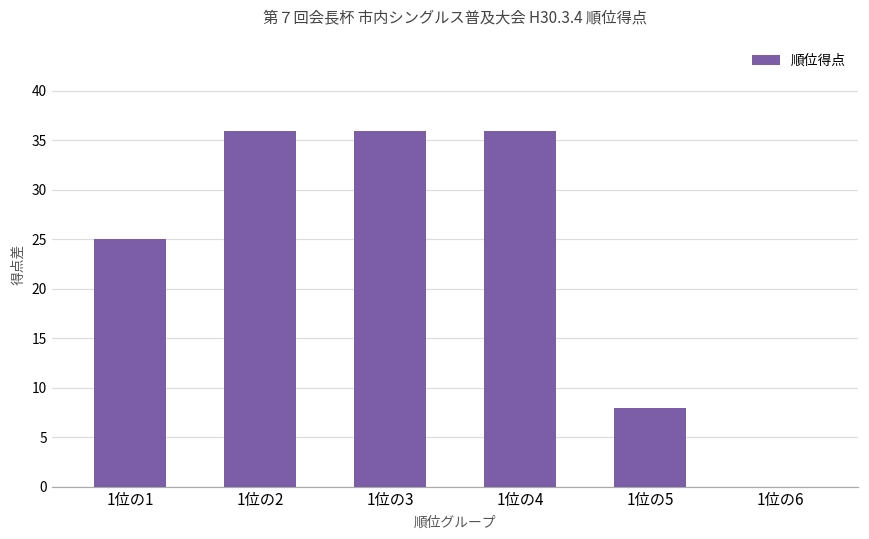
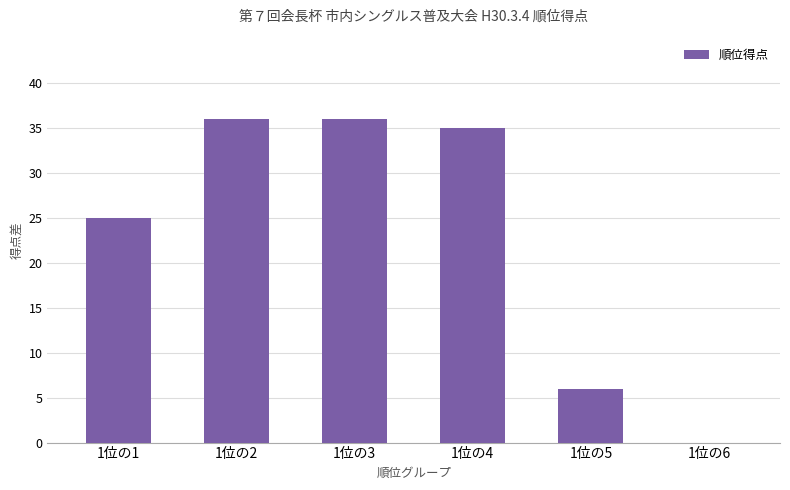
1位の4: 36 -> 35
1位の5: 8 -> 6
